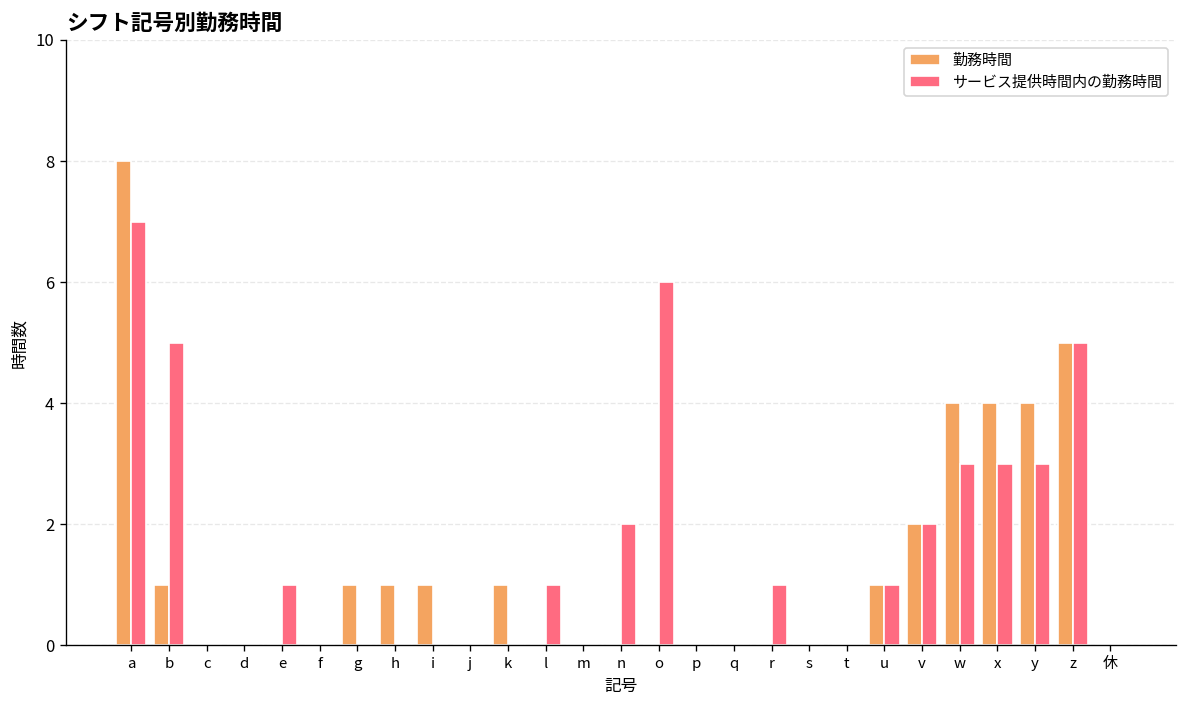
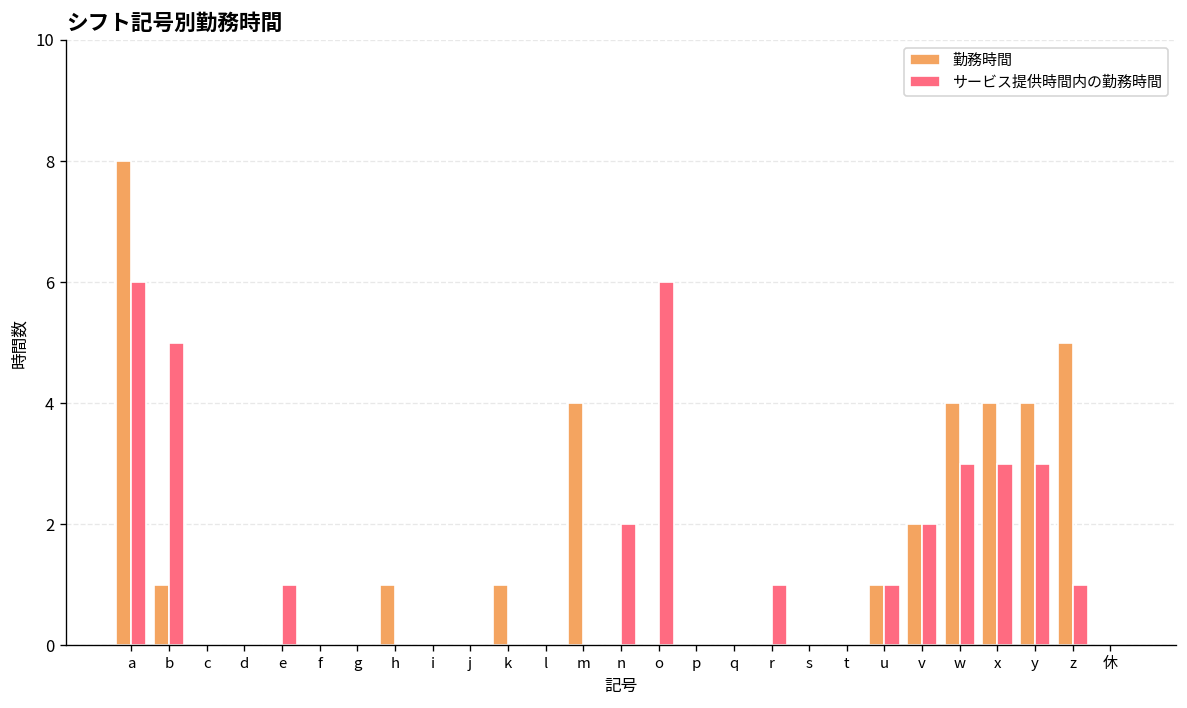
サービス提供時間内の勤務時間, a: 7 -> 6
勤務時間, g: 1 -> 0
勤務時間, i: 1 -> 0
サービス提供時間内の勤務時間, l: 1 -> 0
勤務時間, m: 0 -> 4
サービス提供時間内の勤務時間, z: 5 -> 1
